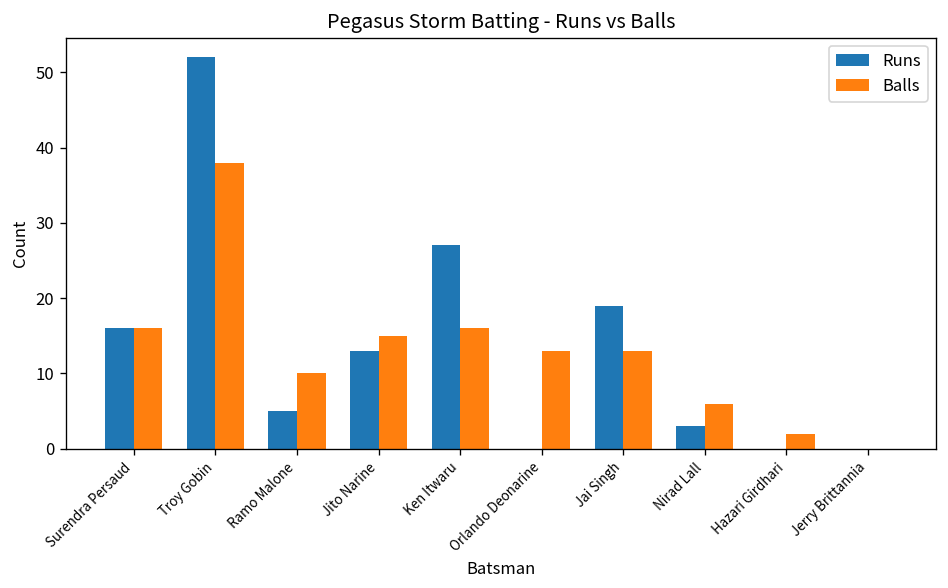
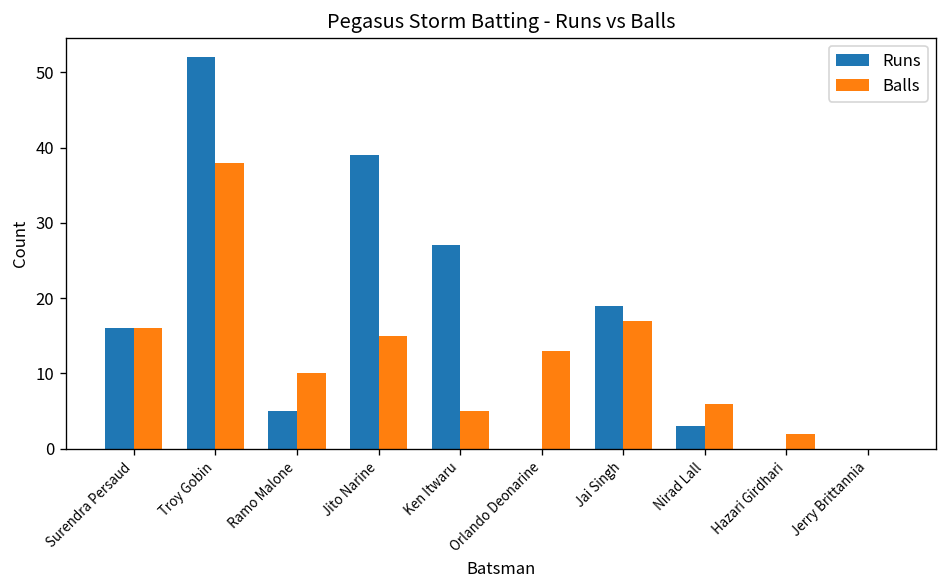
Runs, Jito Narine: 13 -> 39
Balls, Ken Itwaru: 16 -> 5
Balls, Jai Singh: 13 -> 17
